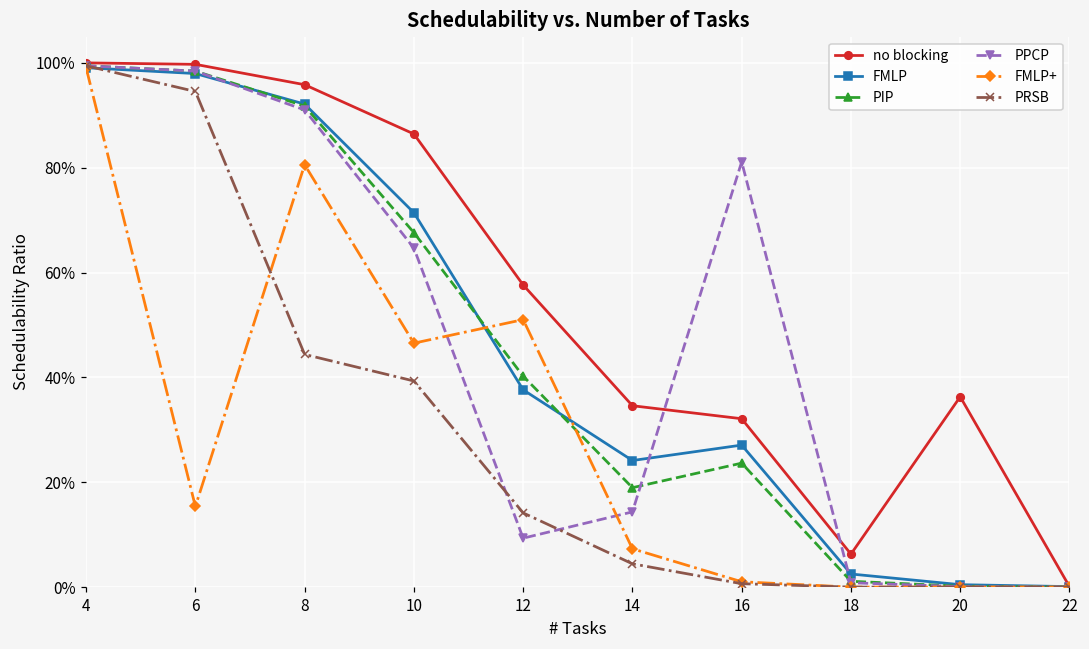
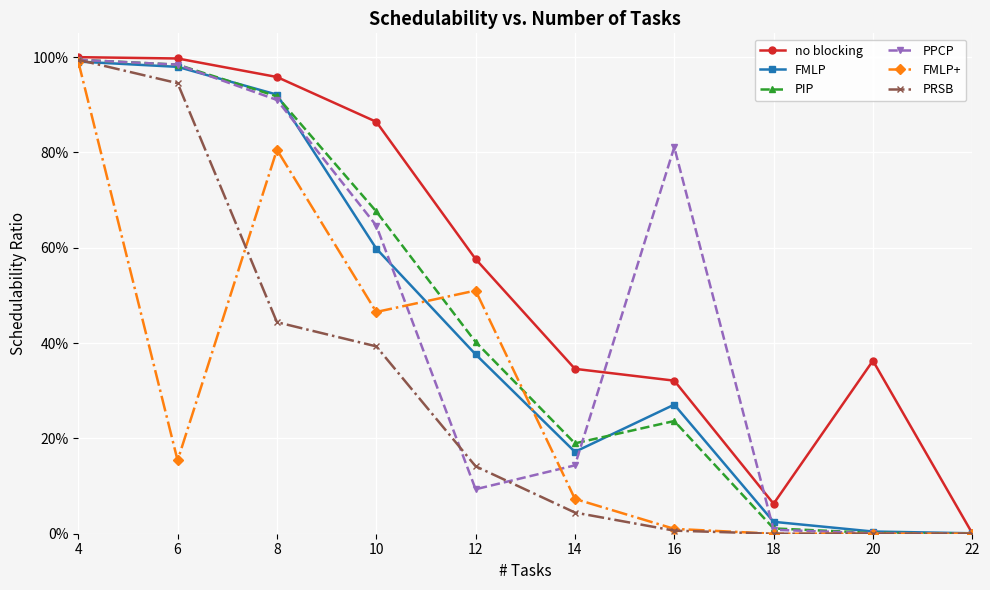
FMLP, 10: 71% -> 60%
FMLP, 14: 24% -> 17%
